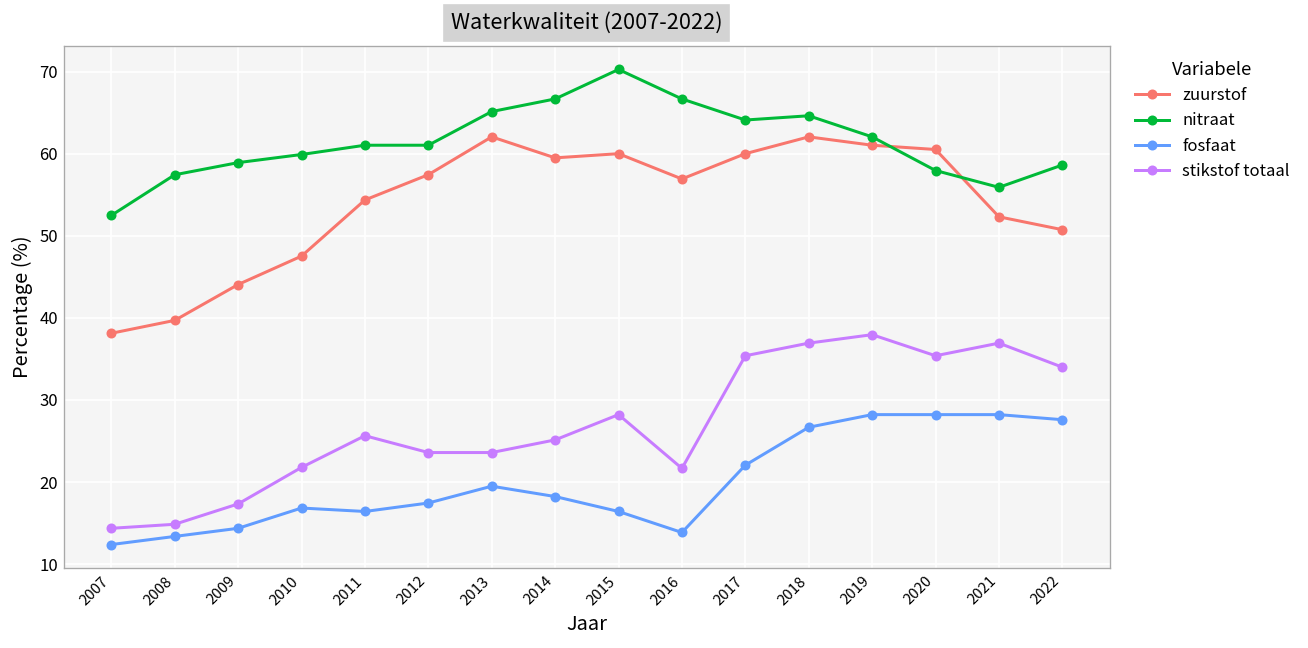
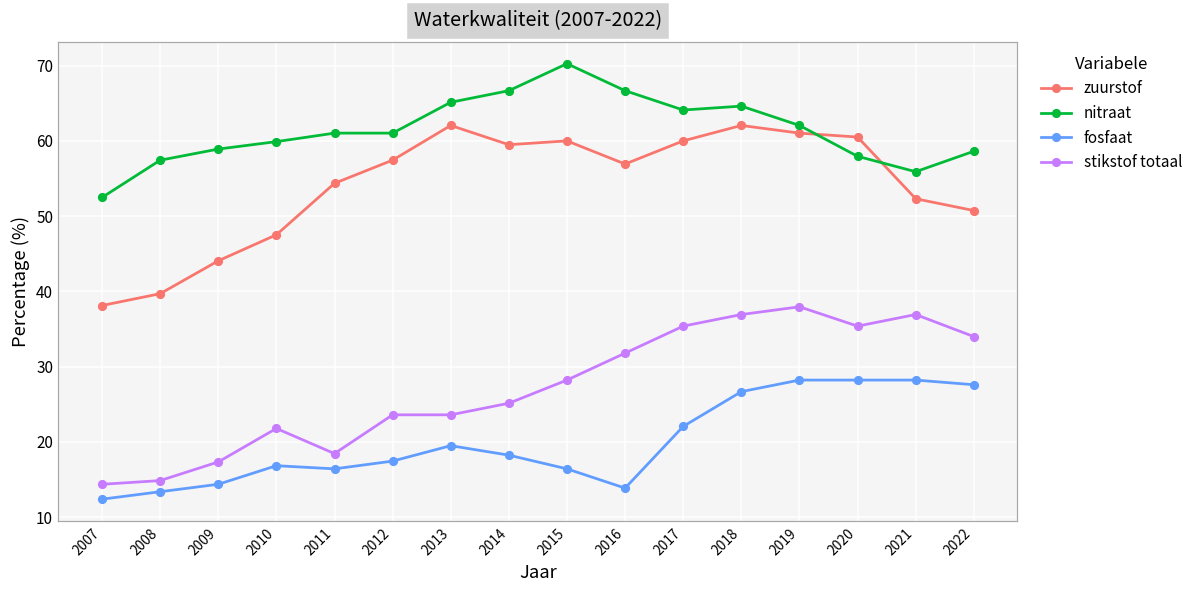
stikstof totaal, 2011: 26 -> 18
stikstof totaal, 2016: 22 -> 32
